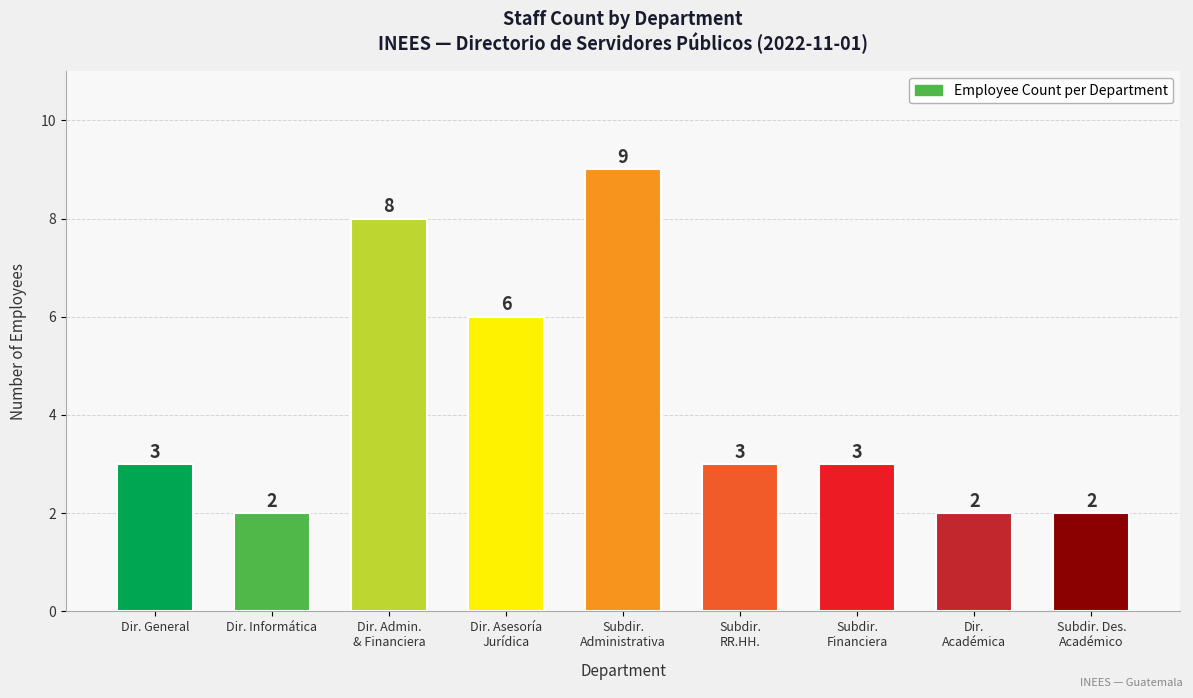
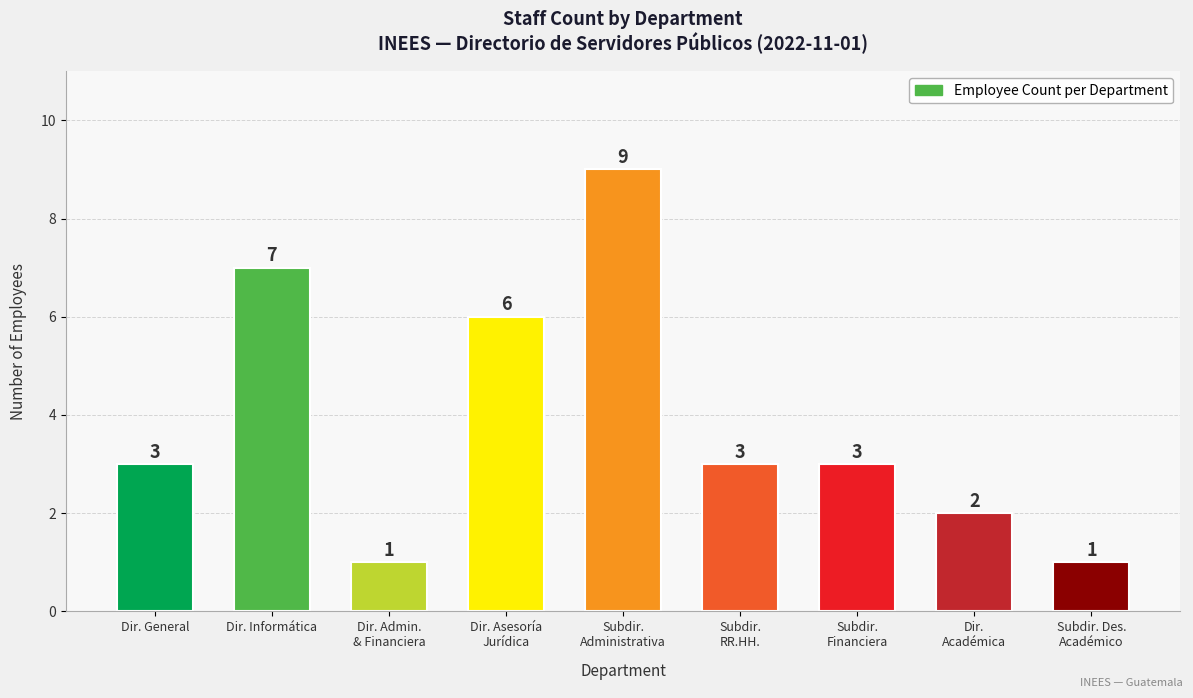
Dir. Informática: 2 -> 7
Dir. Admin. & Financiera: 8 -> 1
Subdir. Des. Académico: 2 -> 1
